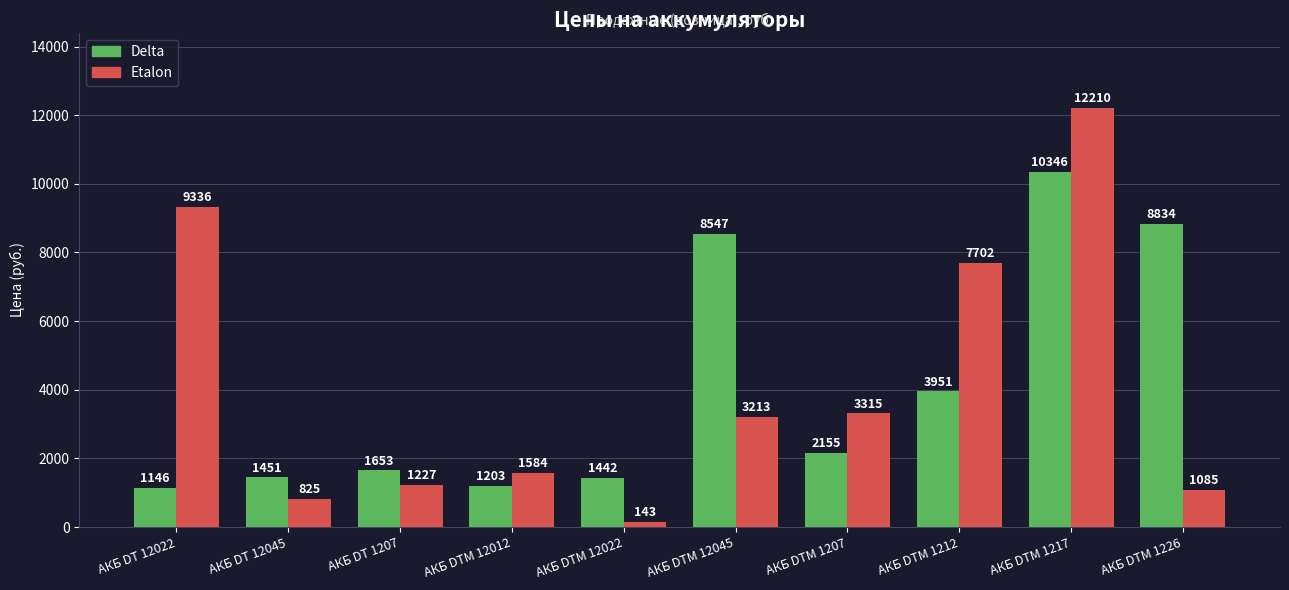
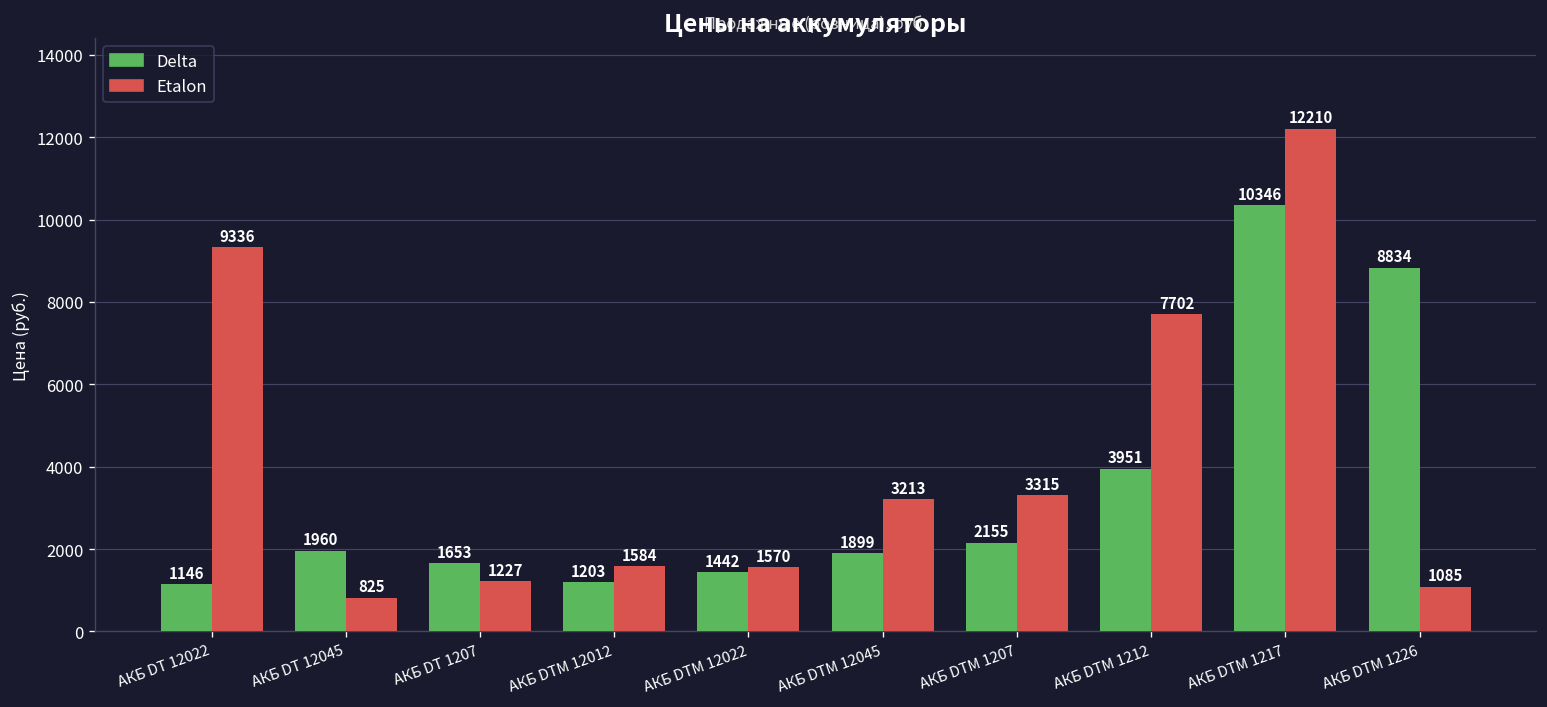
Delta, АКБ DT 12045: 1451 -> 1960
Etalon, АКБ DTM 12022: 143 -> 1570
Delta, АКБ DTM 12045: 8547 -> 1899
